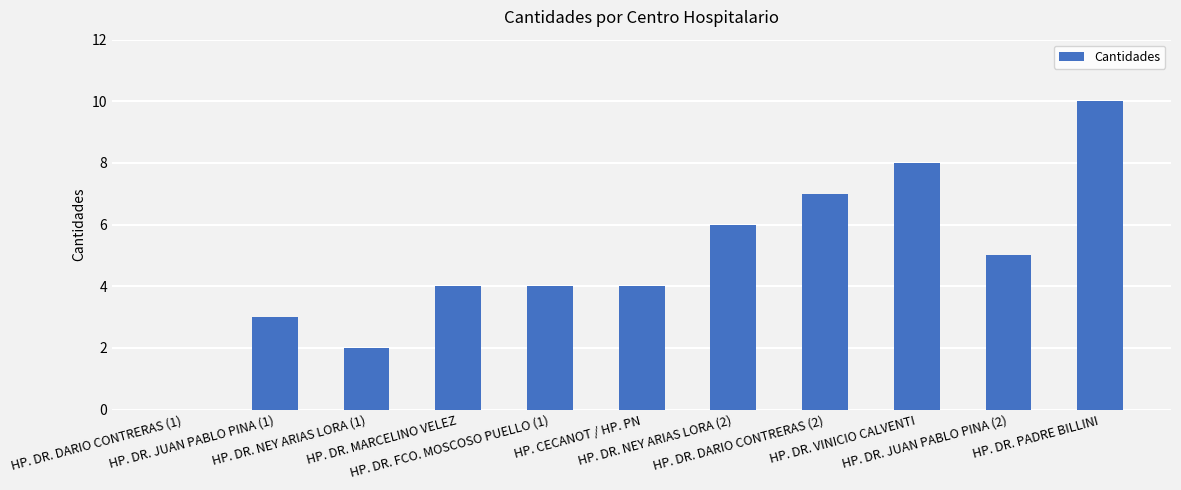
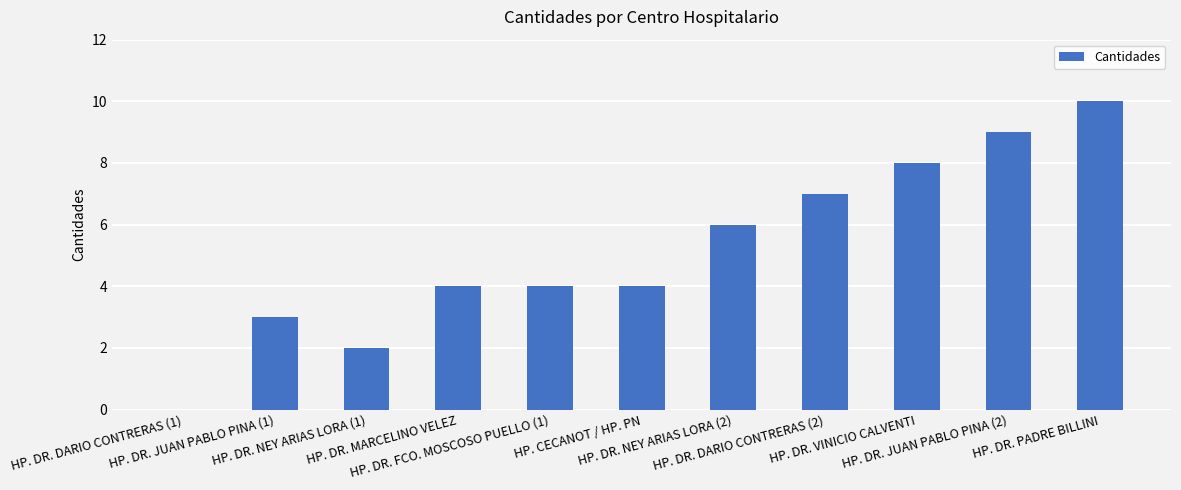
HP. DR. JUAN PABLO PINA (2): 5 -> 9
